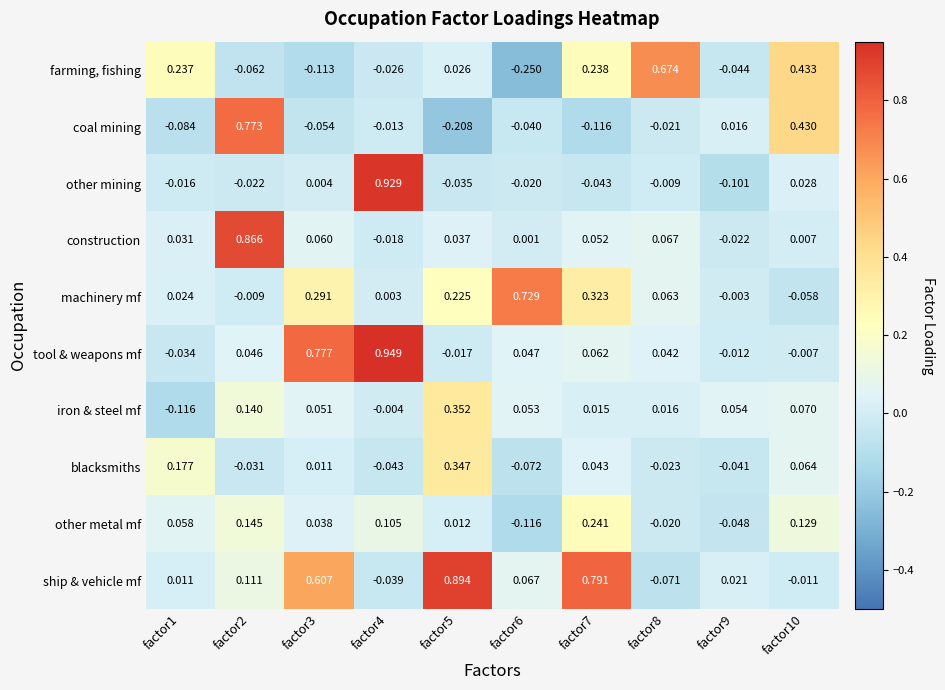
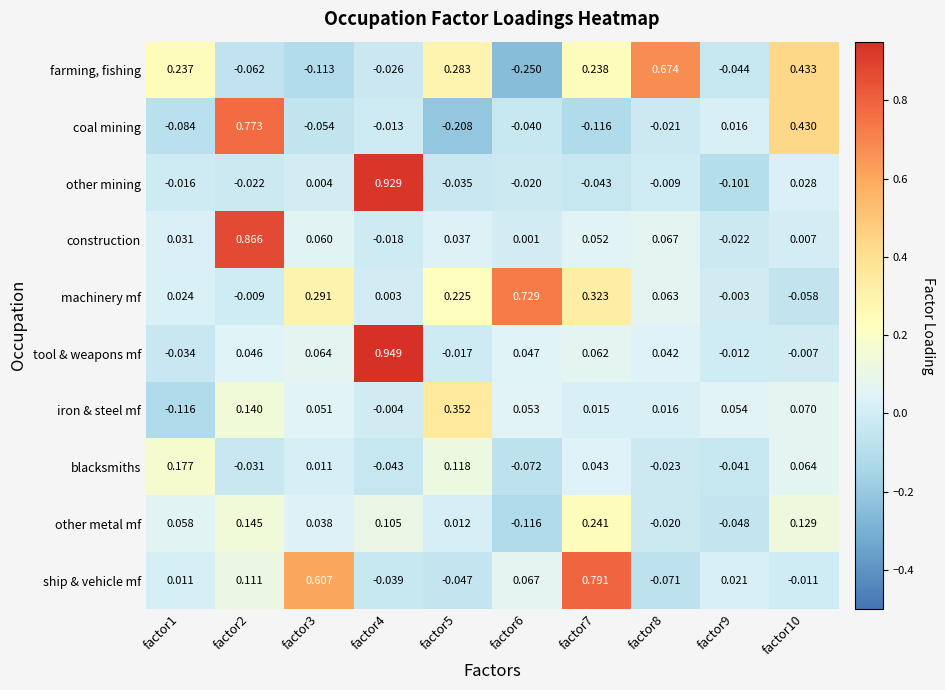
farming, fishing, factor5: 0.026 -> 0.283
tool & weapons mf, factor3: 0.777 -> 0.064
blacksmiths, factor5: 0.347 -> 0.118
ship & vehicle mf, factor5: 0.894 -> -0.047
